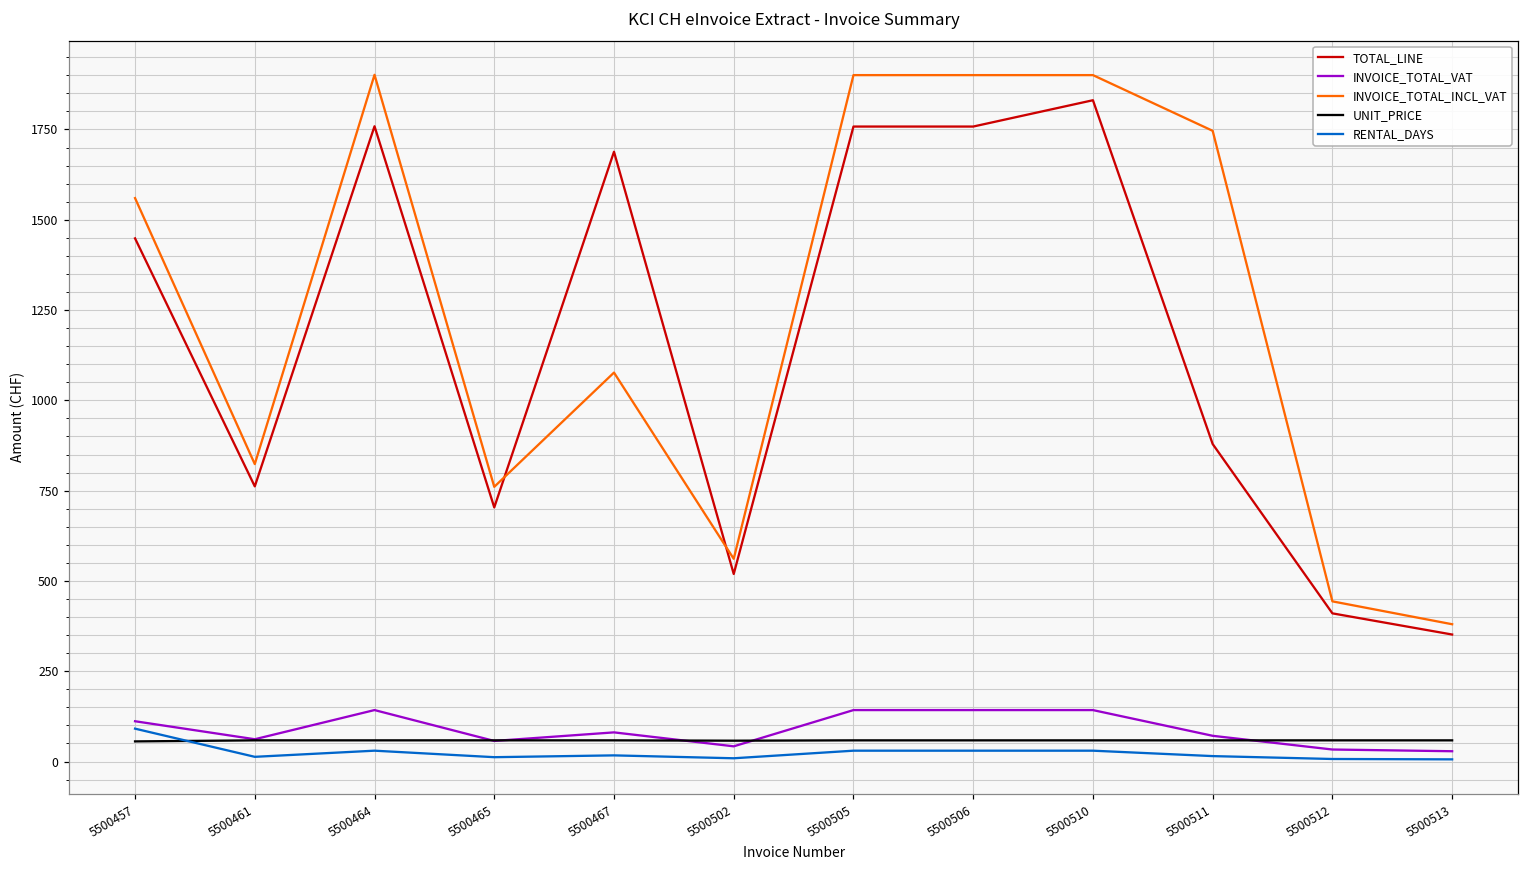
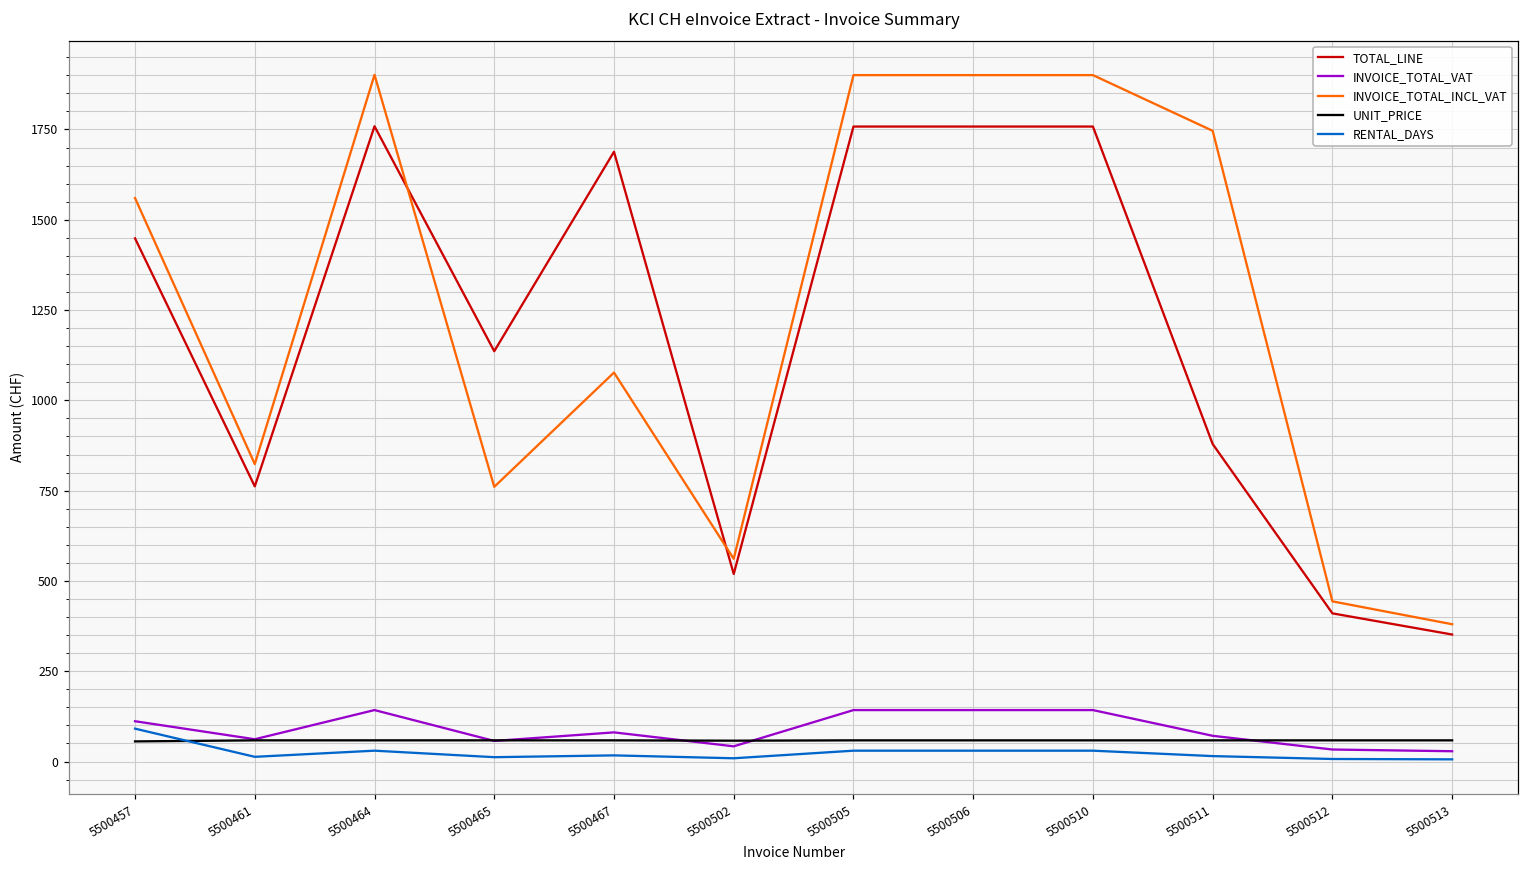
TOTAL_LINE, 5500465: 700 -> 1140
TOTAL_LINE, 5500510: 1830 -> 1760
